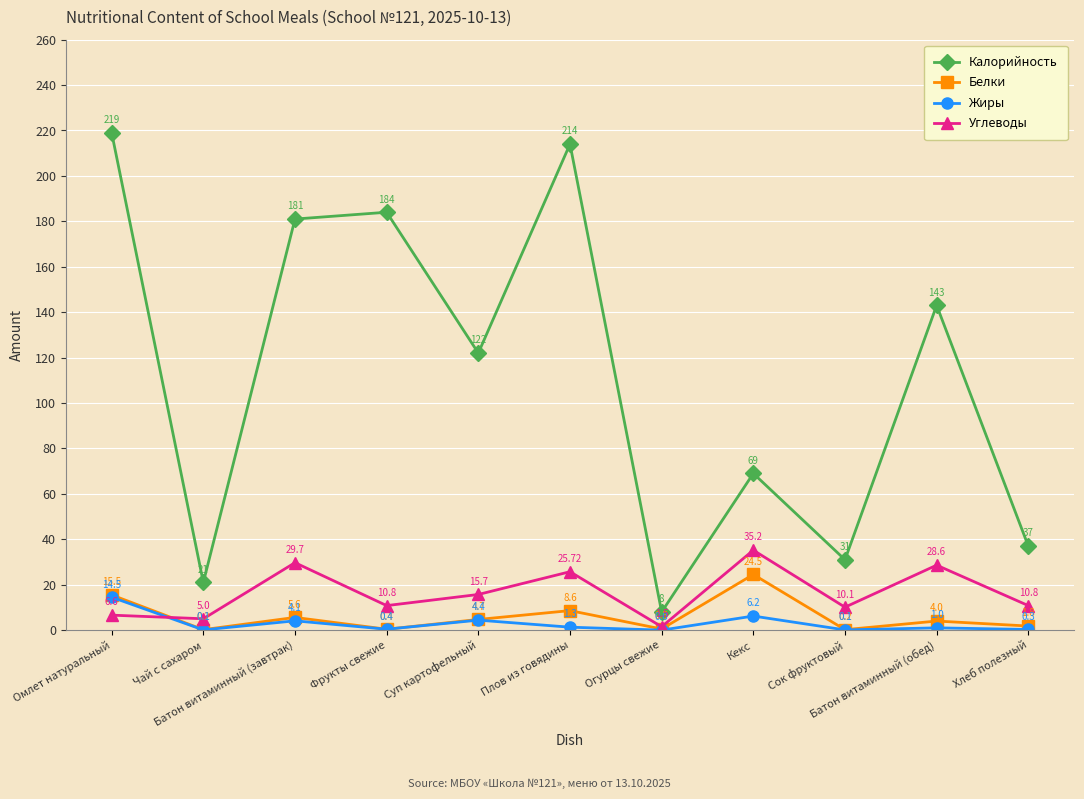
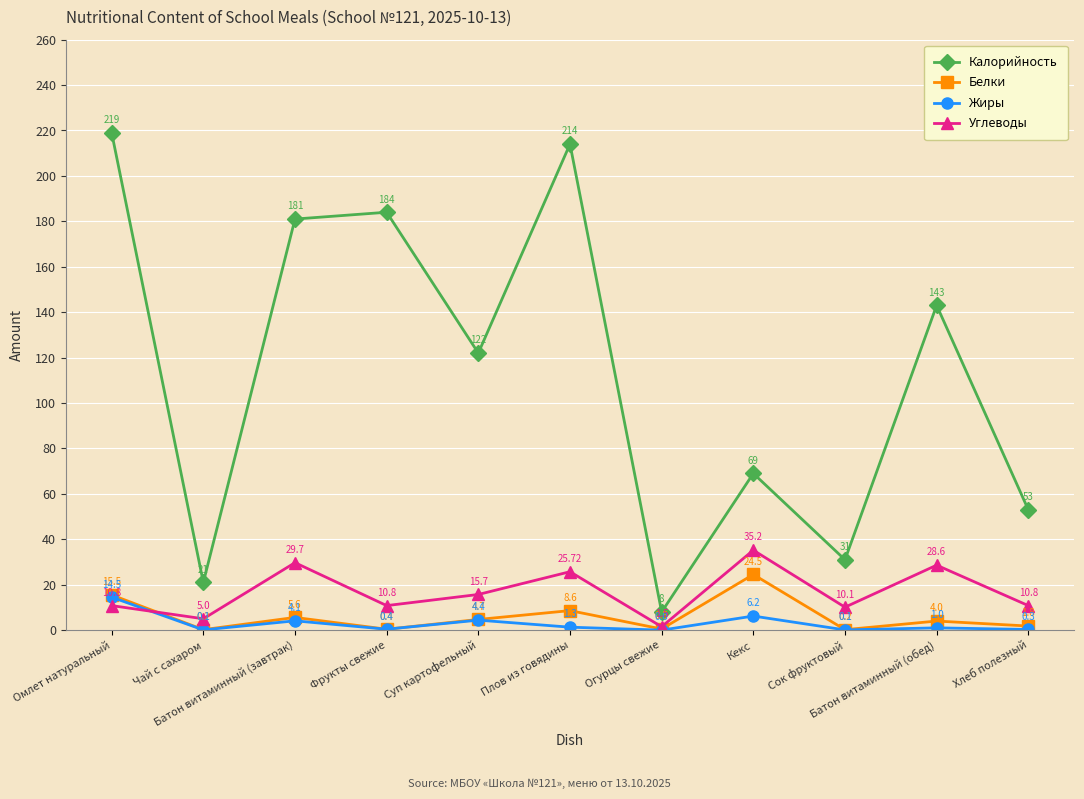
Углеводы, Омлет натуральный: 6.6 -> 10.8
Калорийность, Хлеб полезный: 37 -> 53
